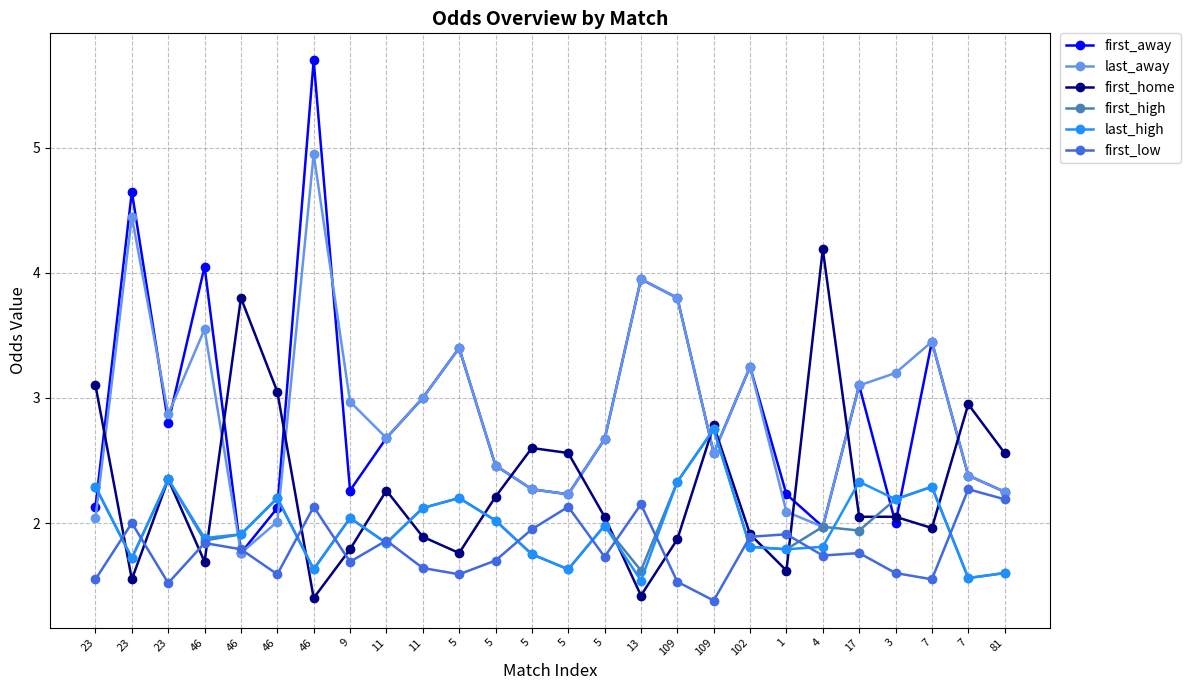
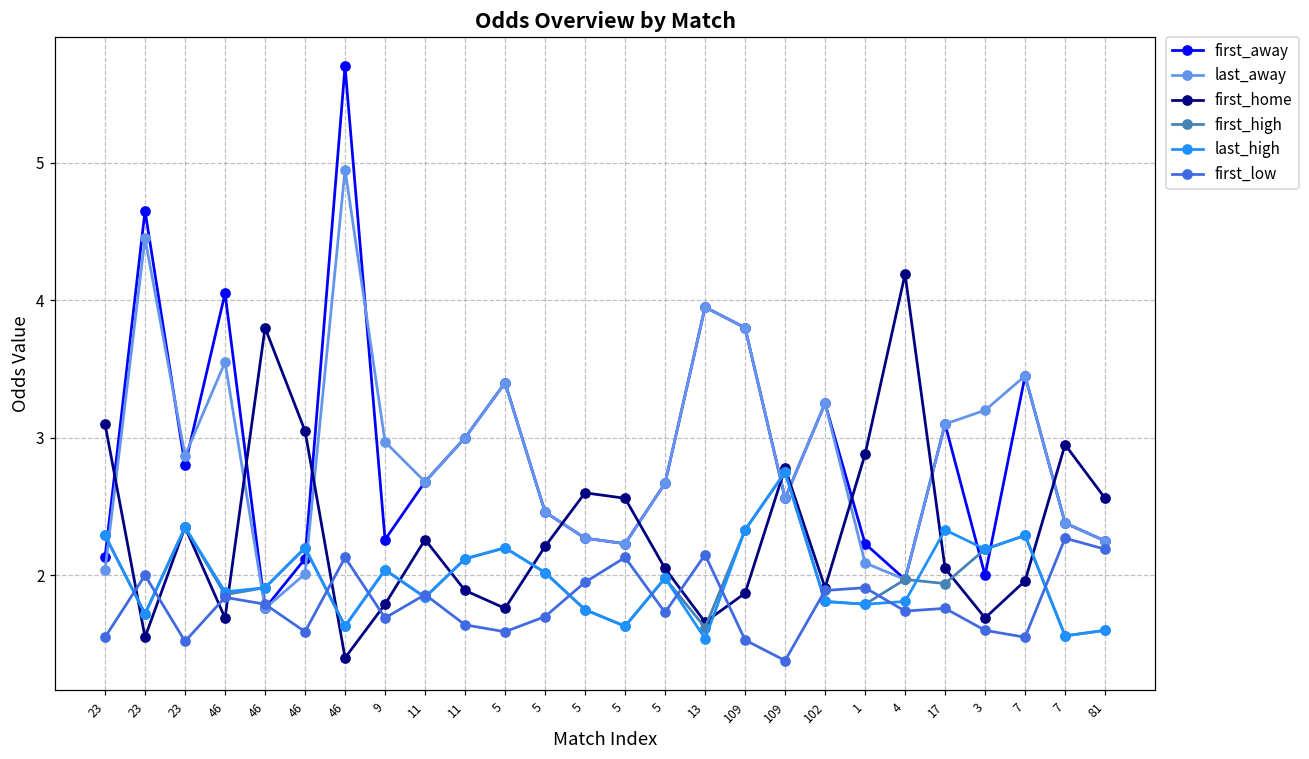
first_home, 13: 1.42 -> 1.66
first_home, 1: 1.62 -> 2.88
first_home, 3: 2.05 -> 1.69
